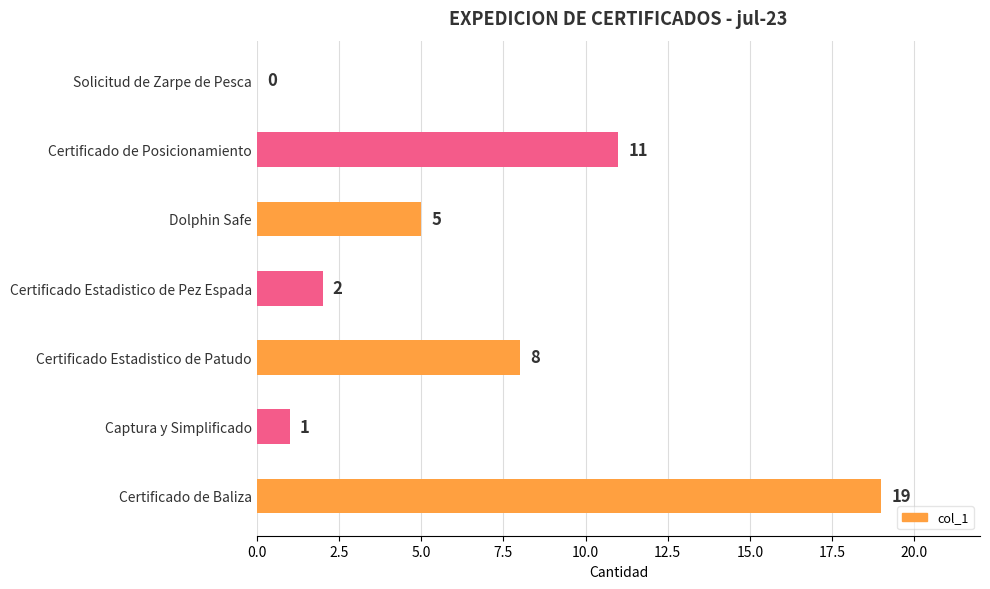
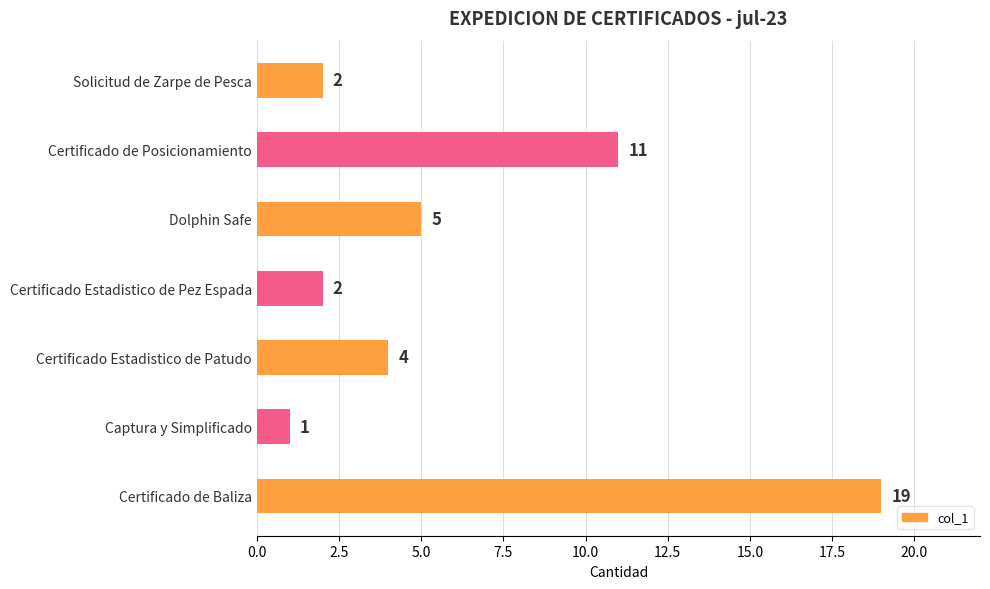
Solicitud de Zarpe de Pesca: 0 -> 2
Certificado Estadistico de Patudo: 8 -> 4
